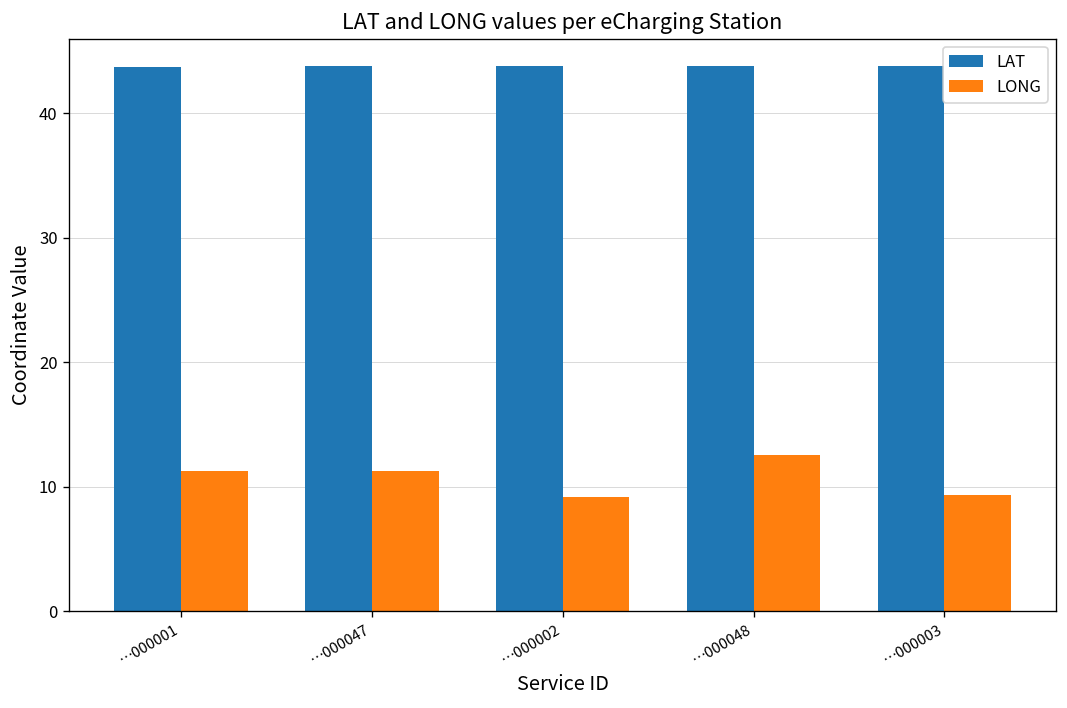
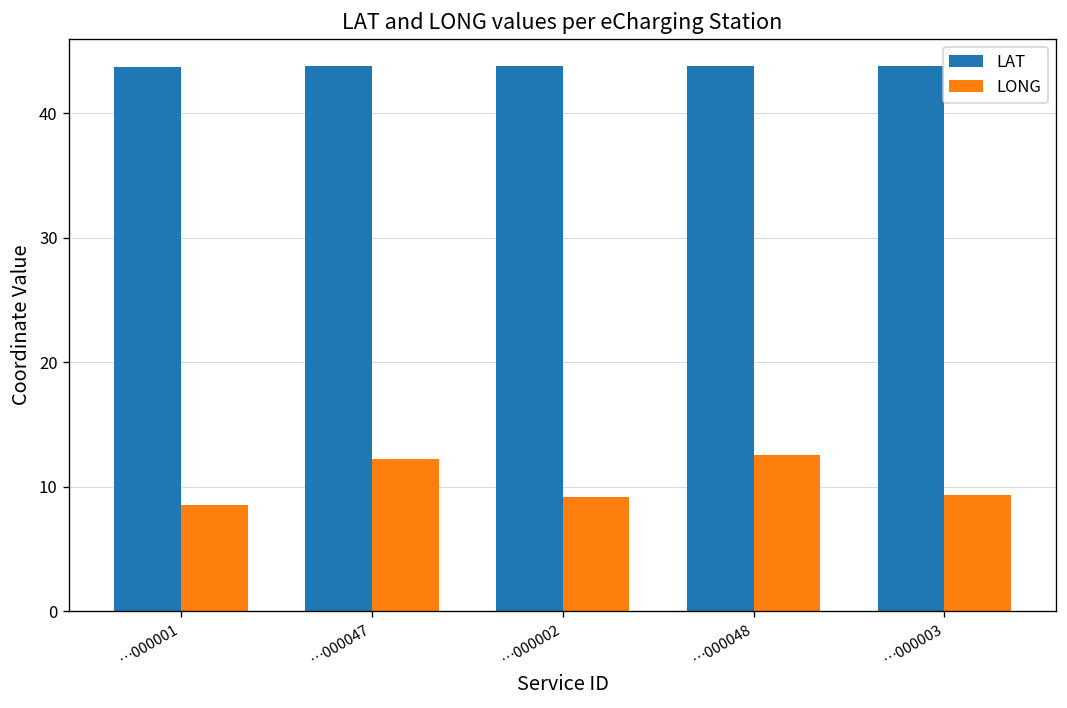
LONG, …000001: 11.3 -> 8.5
LONG, …000047: 11.3 -> 12.2
